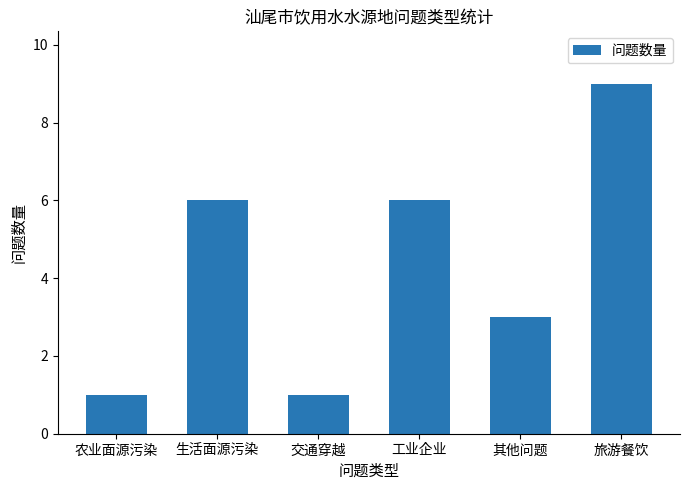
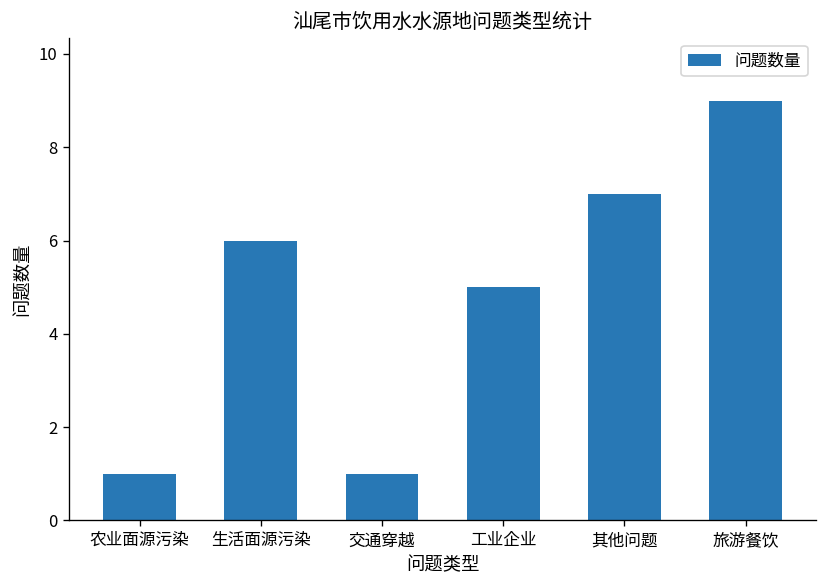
工业企业: 6 -> 5
其他问题: 3 -> 7
